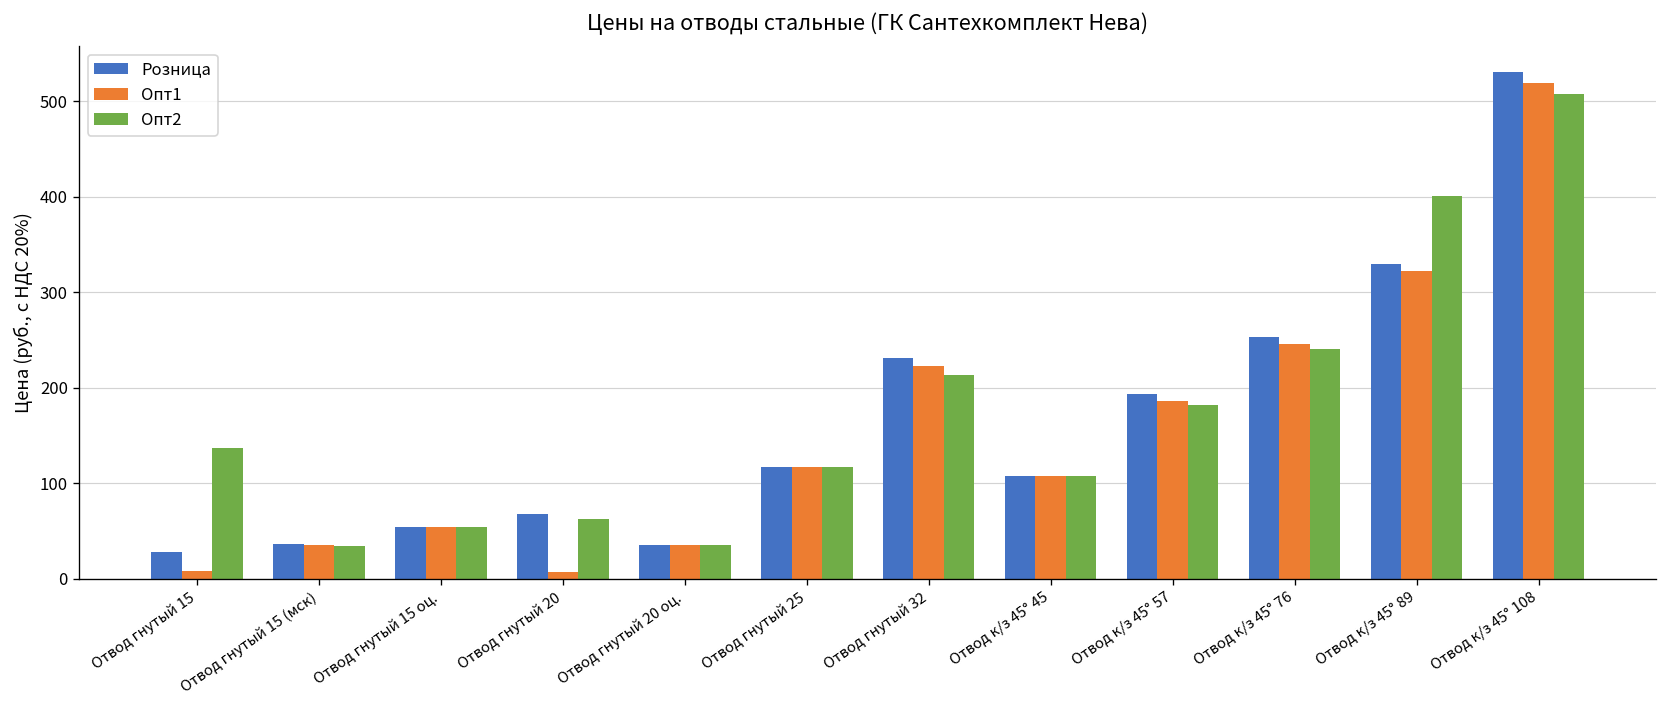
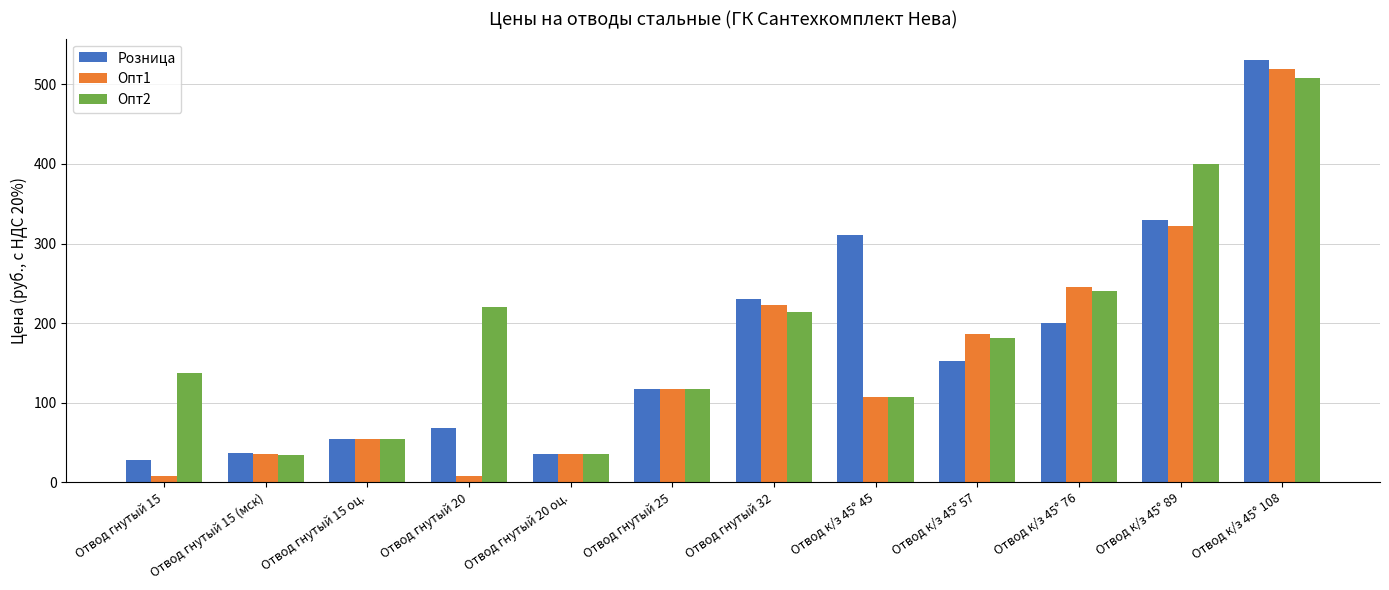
Опт2, Отвод гнутый 20: 60 -> 220
Розница, Отвод к/з 45° 45: 110 -> 310
Розница, Отвод к/з 45° 57: 190 -> 150
Розница, Отвод к/з 45° 76: 250 -> 200
